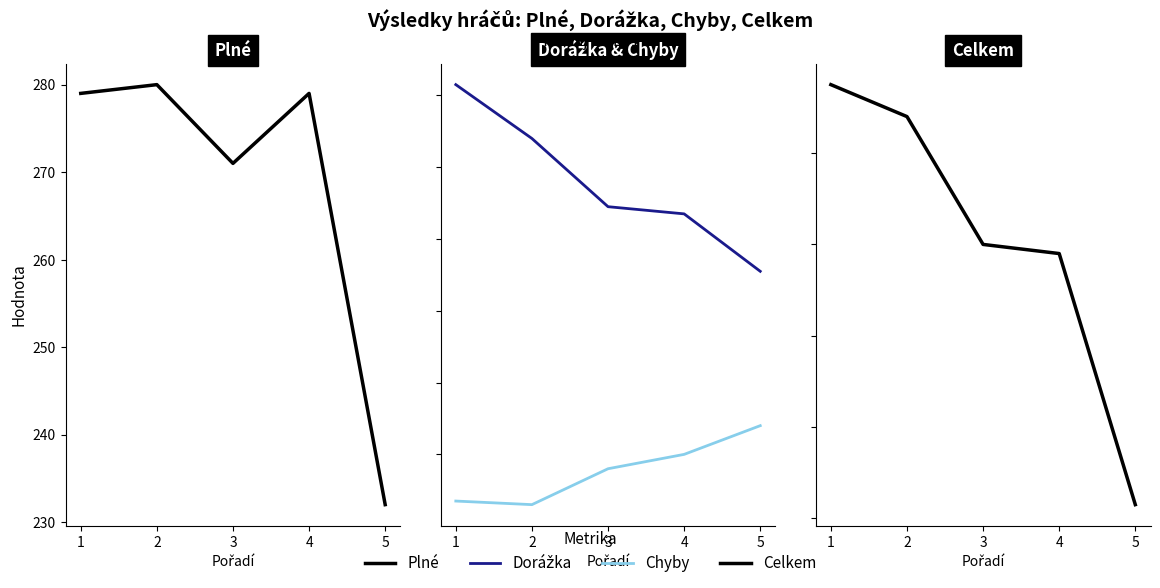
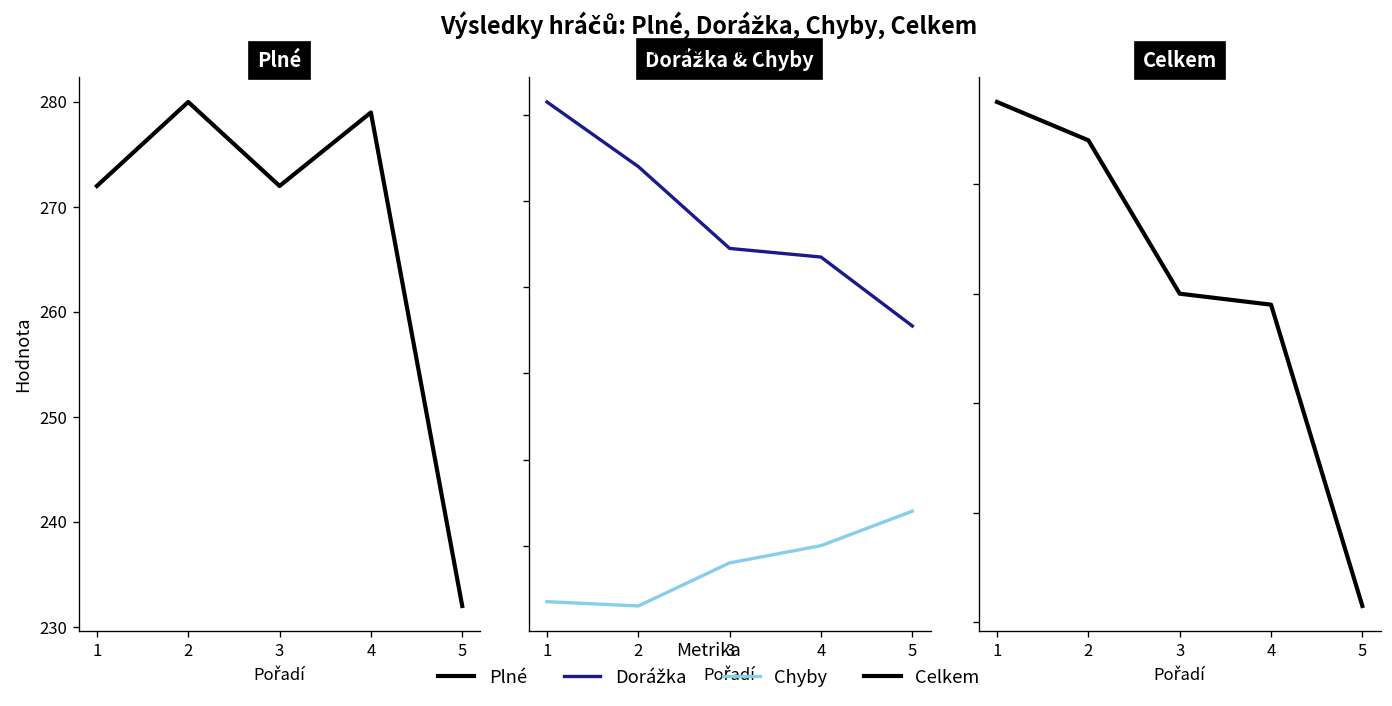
Plné, 1: 279 -> 272
Plné, 3: 271 -> 272
